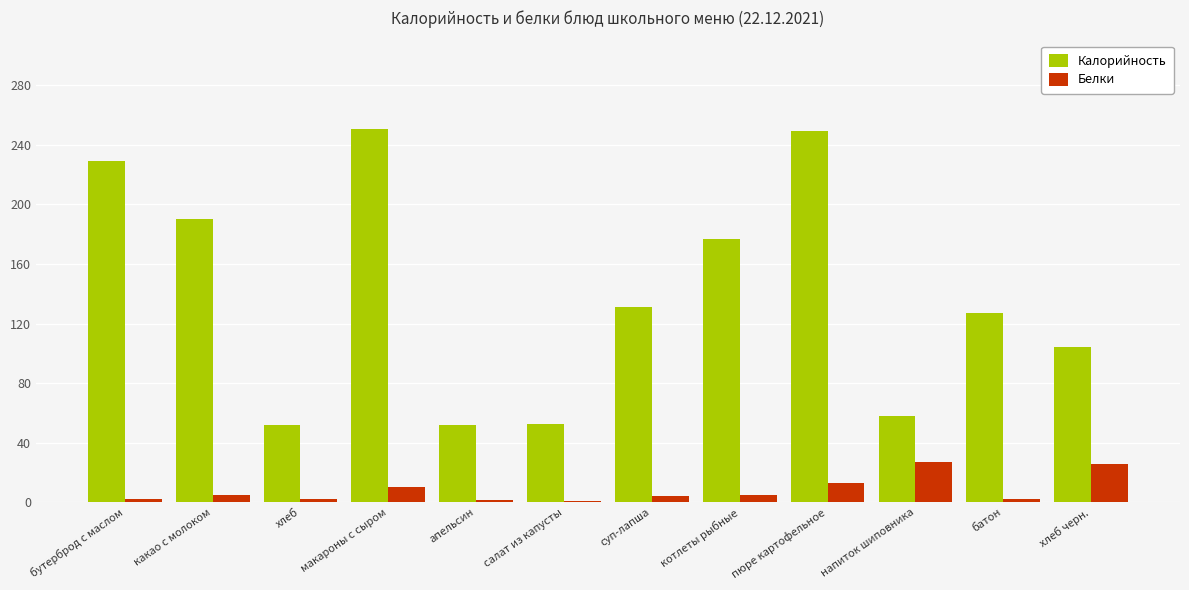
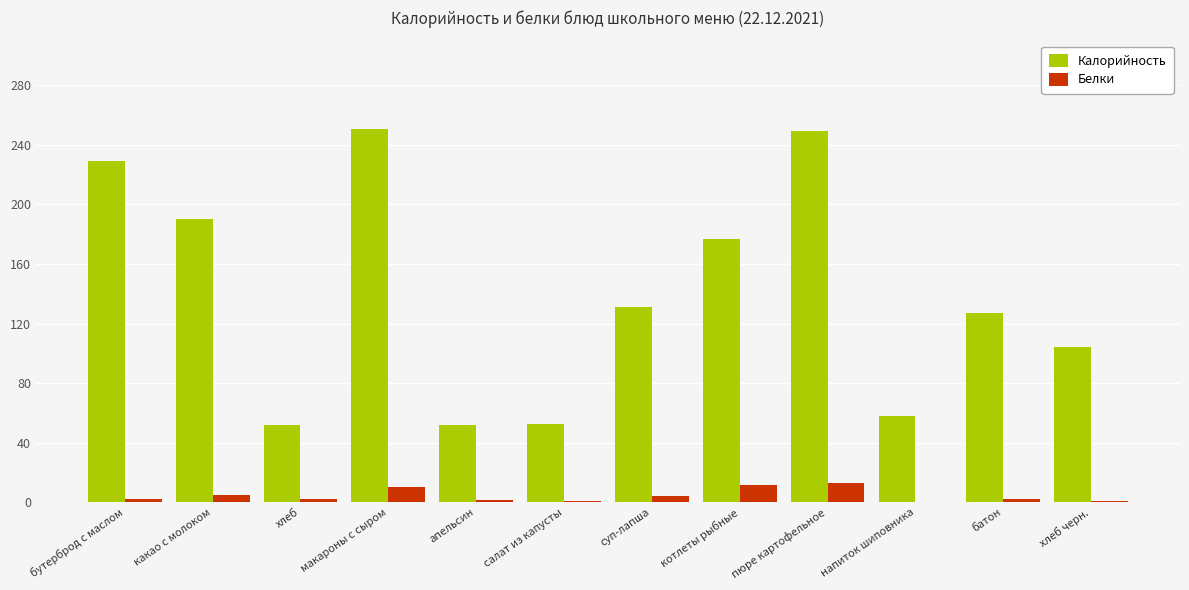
Белки, котлеты рыбные: 5 -> 12
Белки, напиток шиповника: 27 -> 0
Белки, хлеб черн.: 26 -> 1
